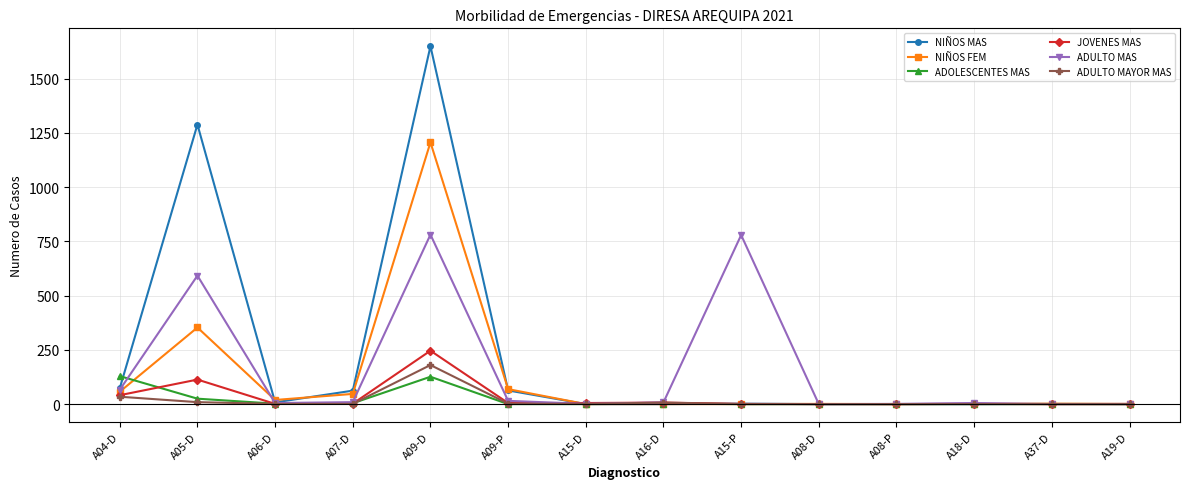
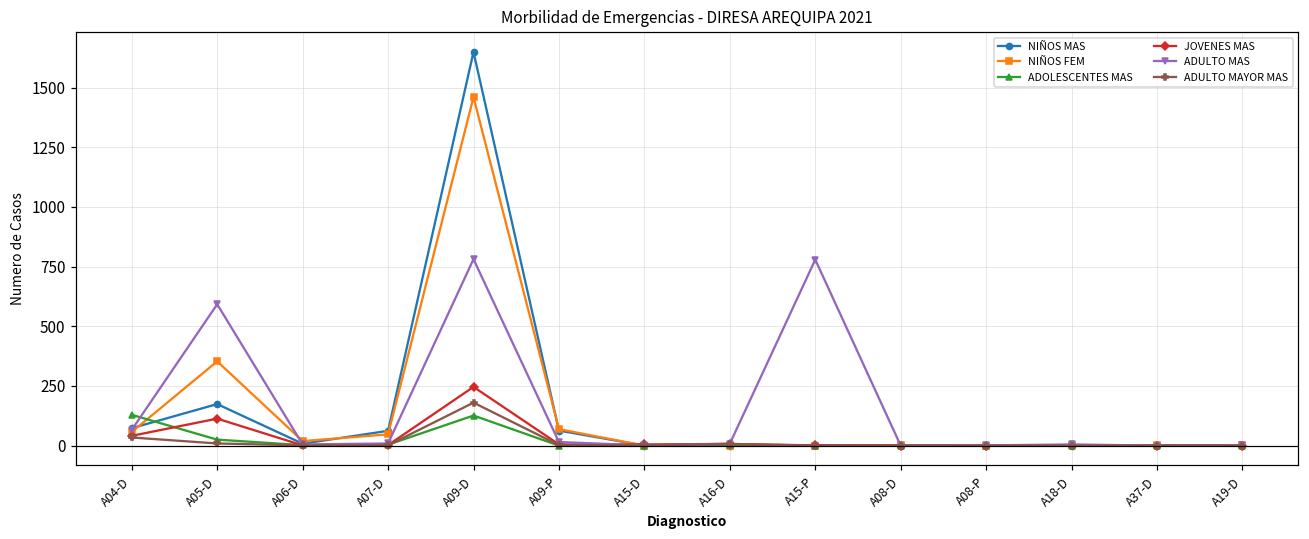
NIÑOS MAS, A05-D: 1290 -> 170
NIÑOS FEM, A09-D: 1210 -> 1460
